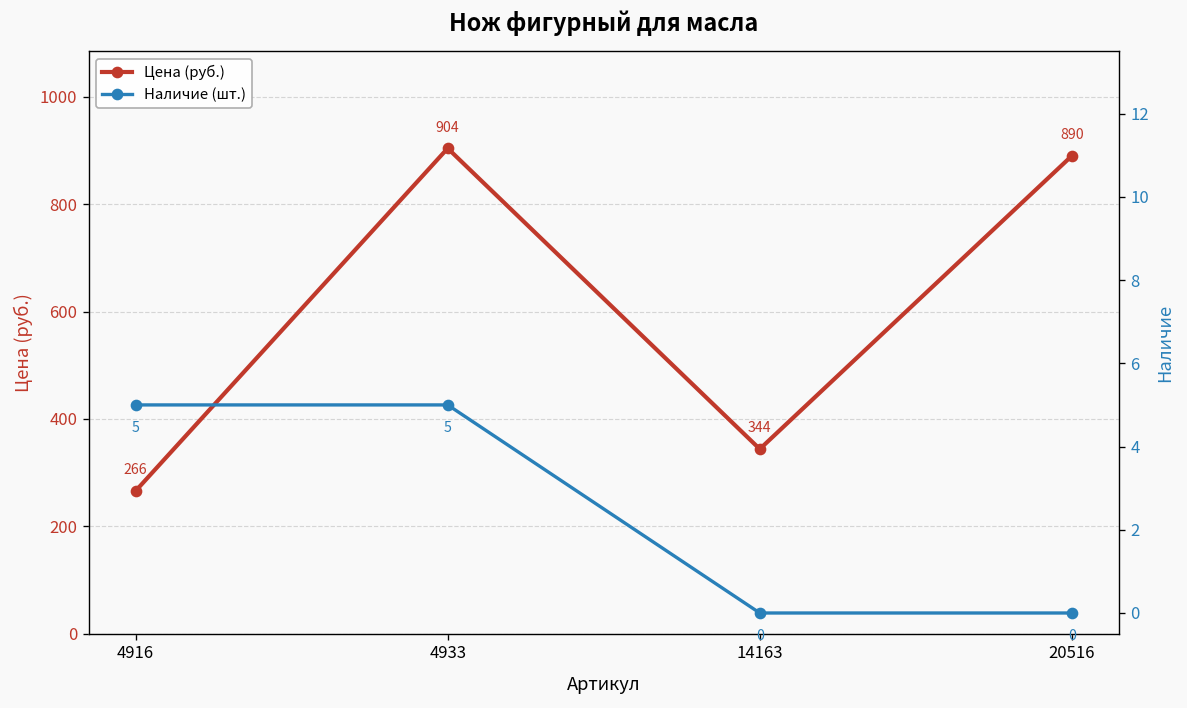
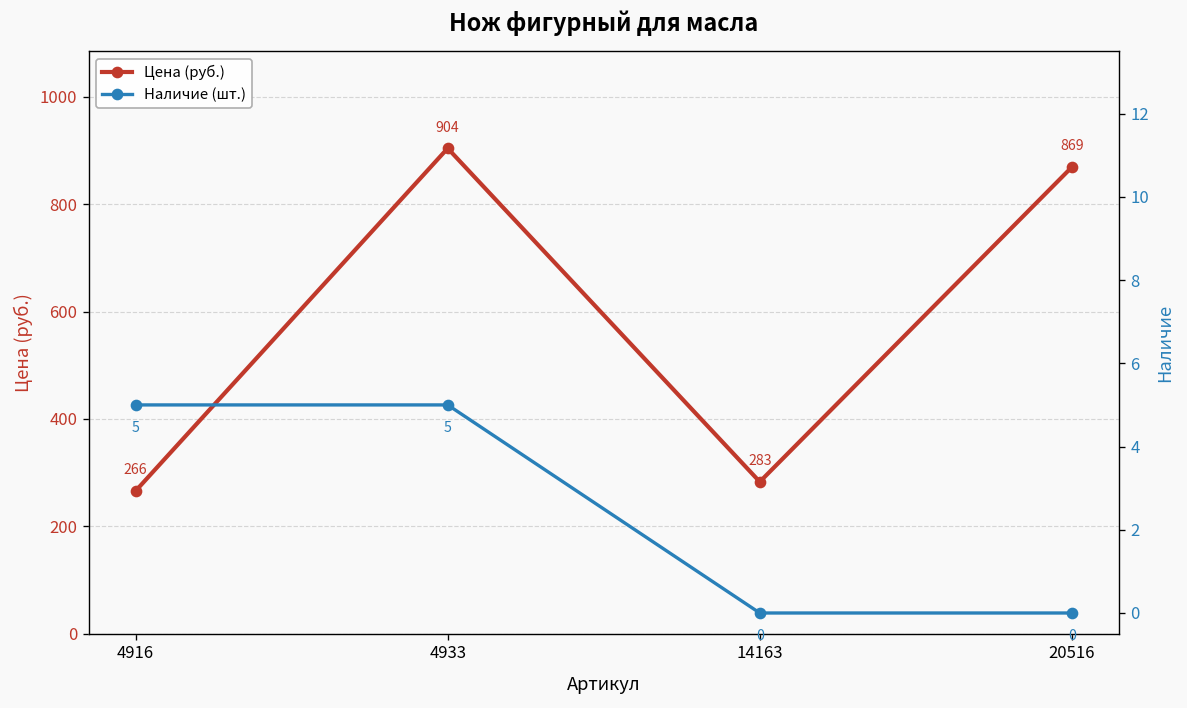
Цена (руб.), 14163: 344 -> 283
Цена (руб.), 20516: 890 -> 869
